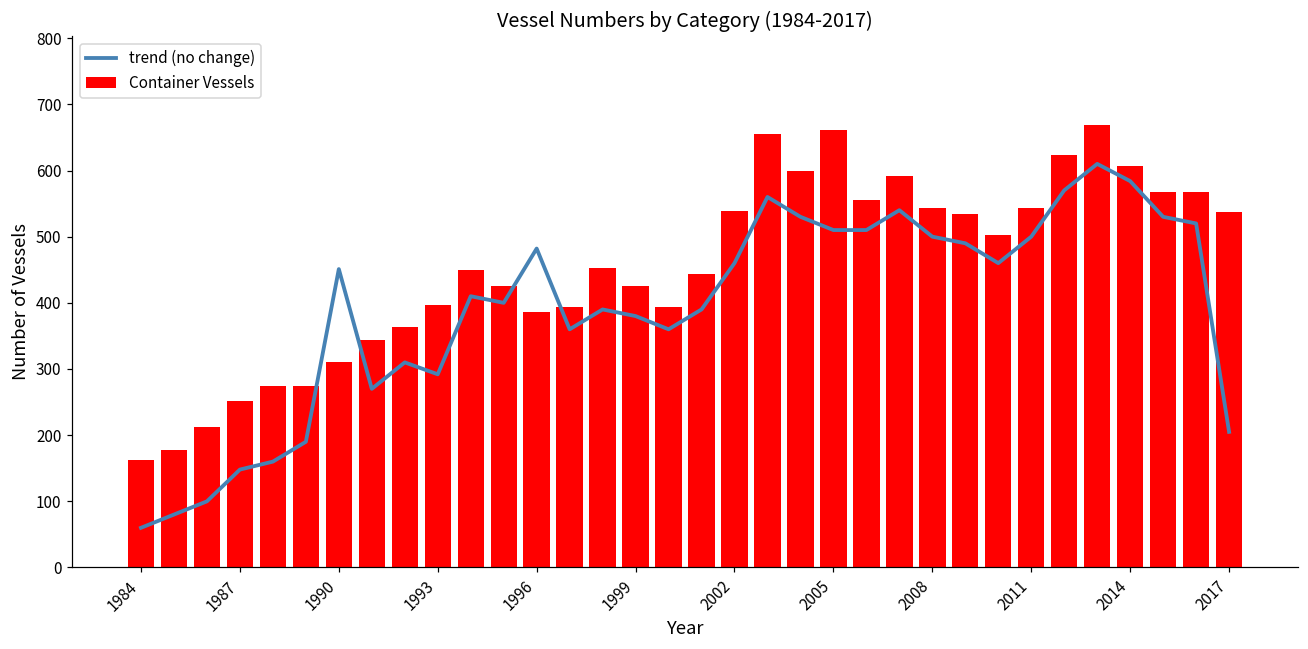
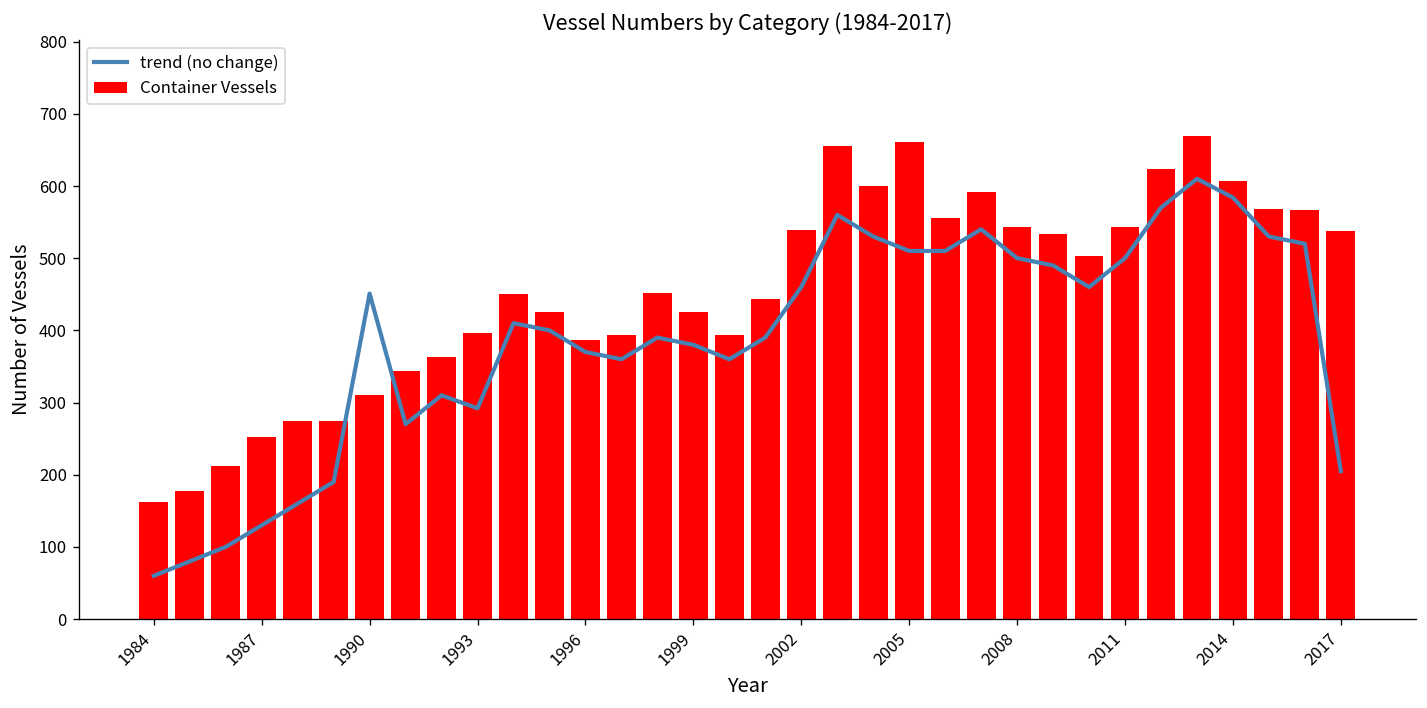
trend (no change), 1987: 150 -> 130
trend (no change), 1996: 480 -> 370
